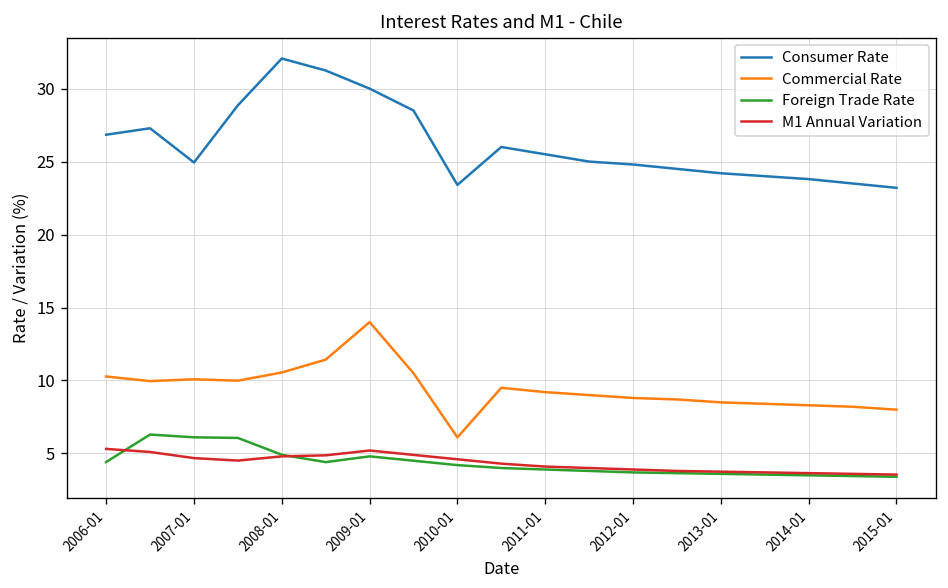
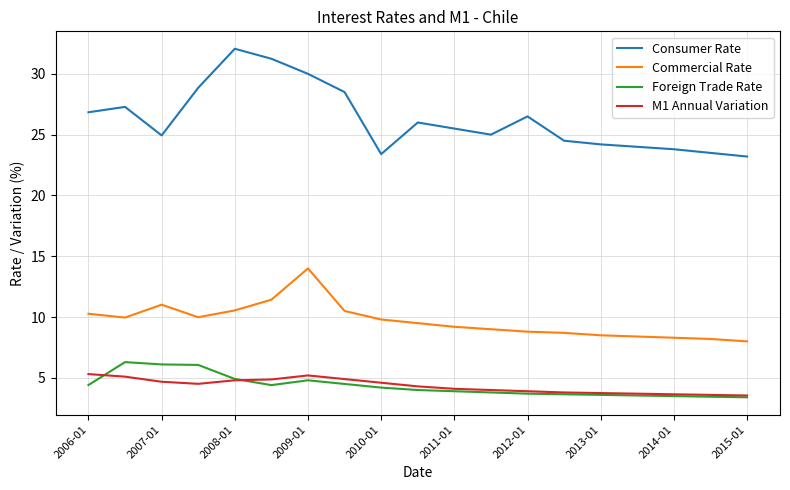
Commercial Rate, 2007-01: 10.1 -> 11.0
Commercial Rate, 2010-01: 6.1 -> 9.8
Consumer Rate, 2012-01: 24.8 -> 26.5
